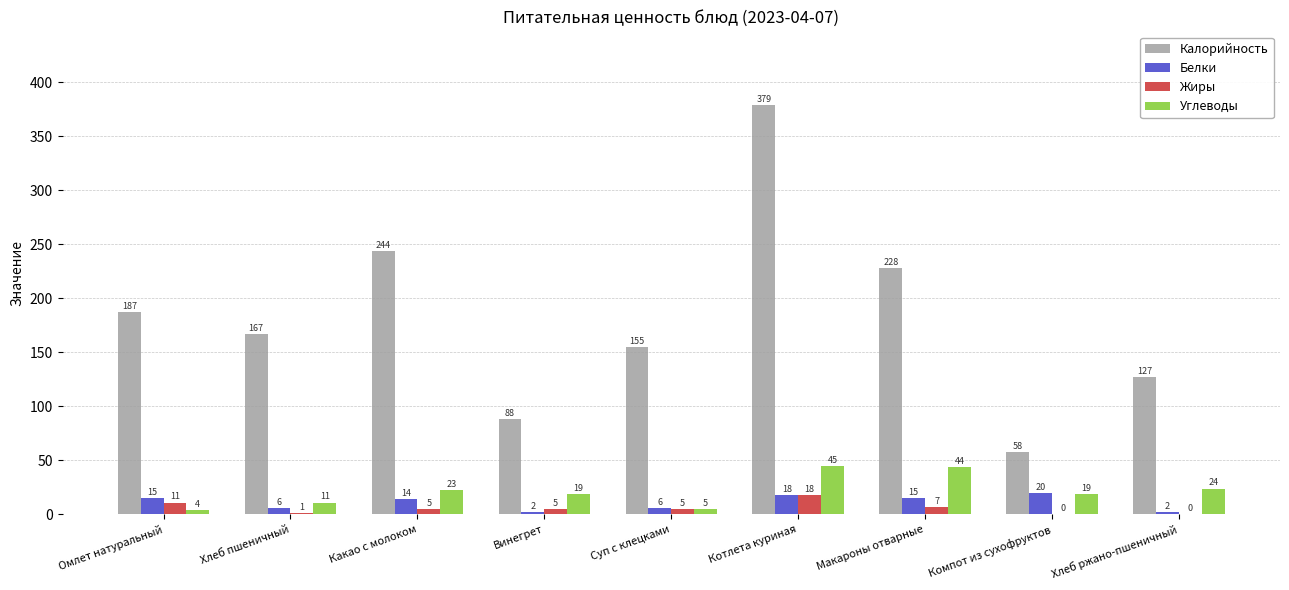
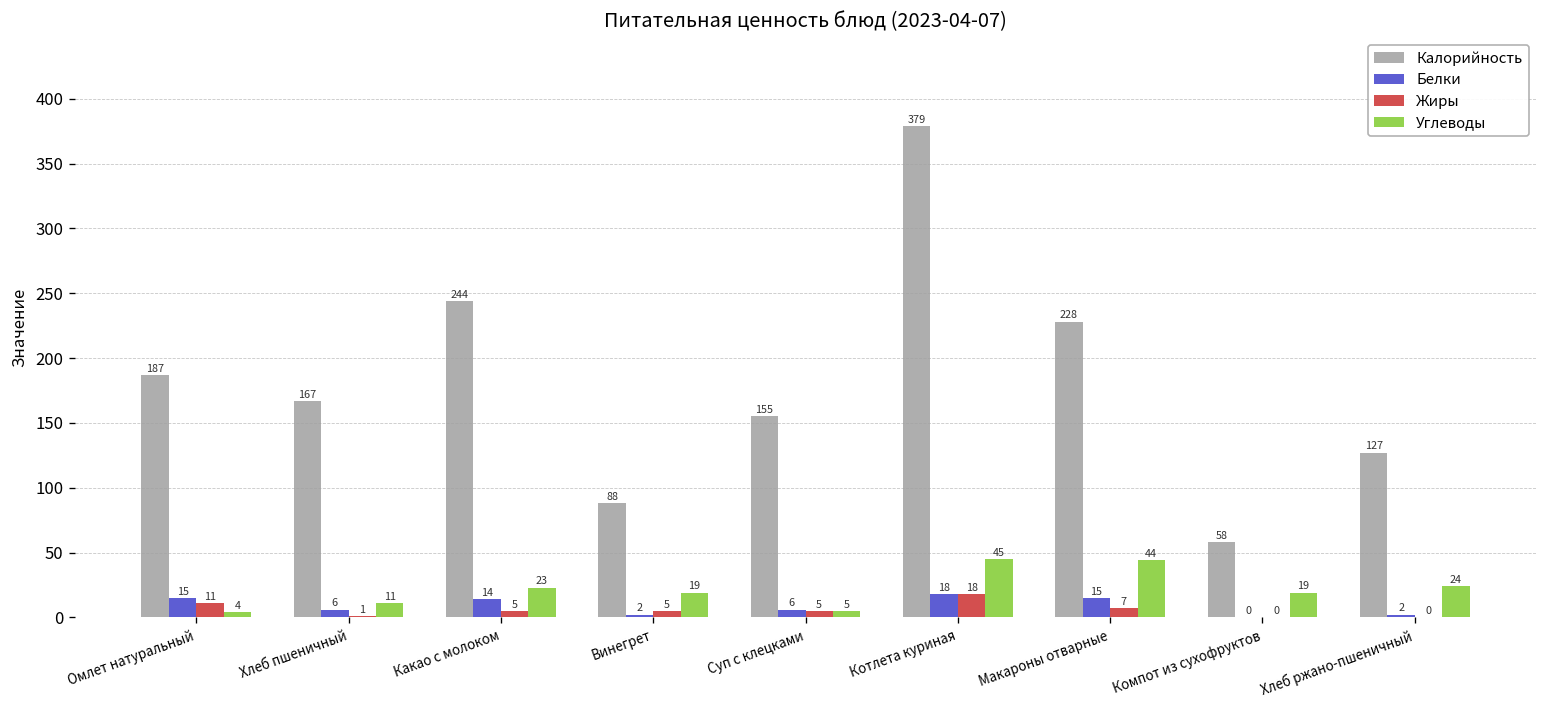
Белки, Компот из сухофруктов: 20 -> 0
